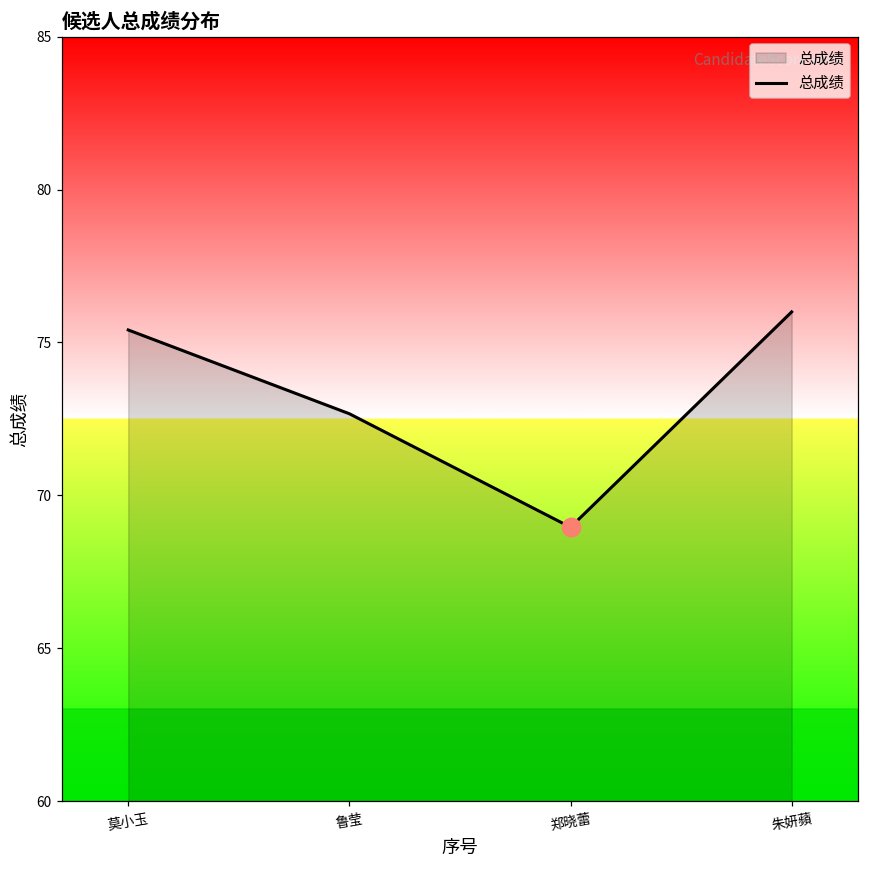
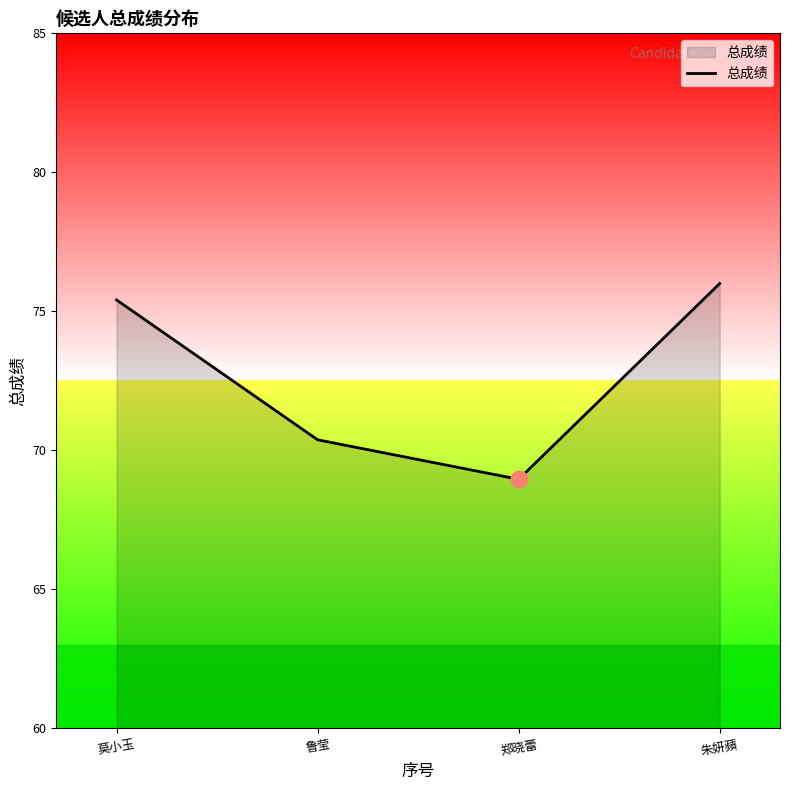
总成绩, 鲁莹: 72.7 -> 70.4
